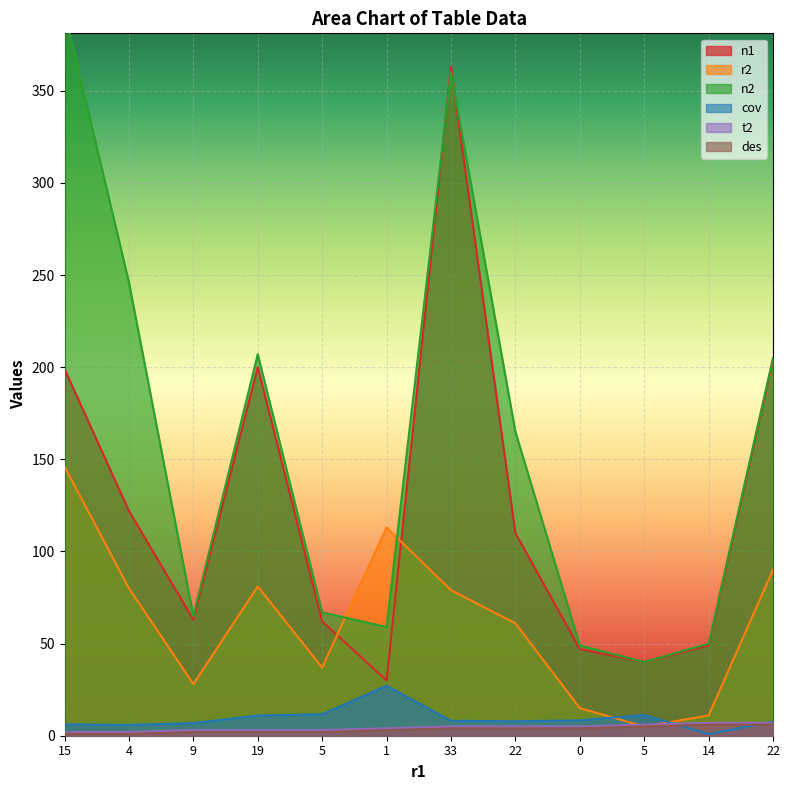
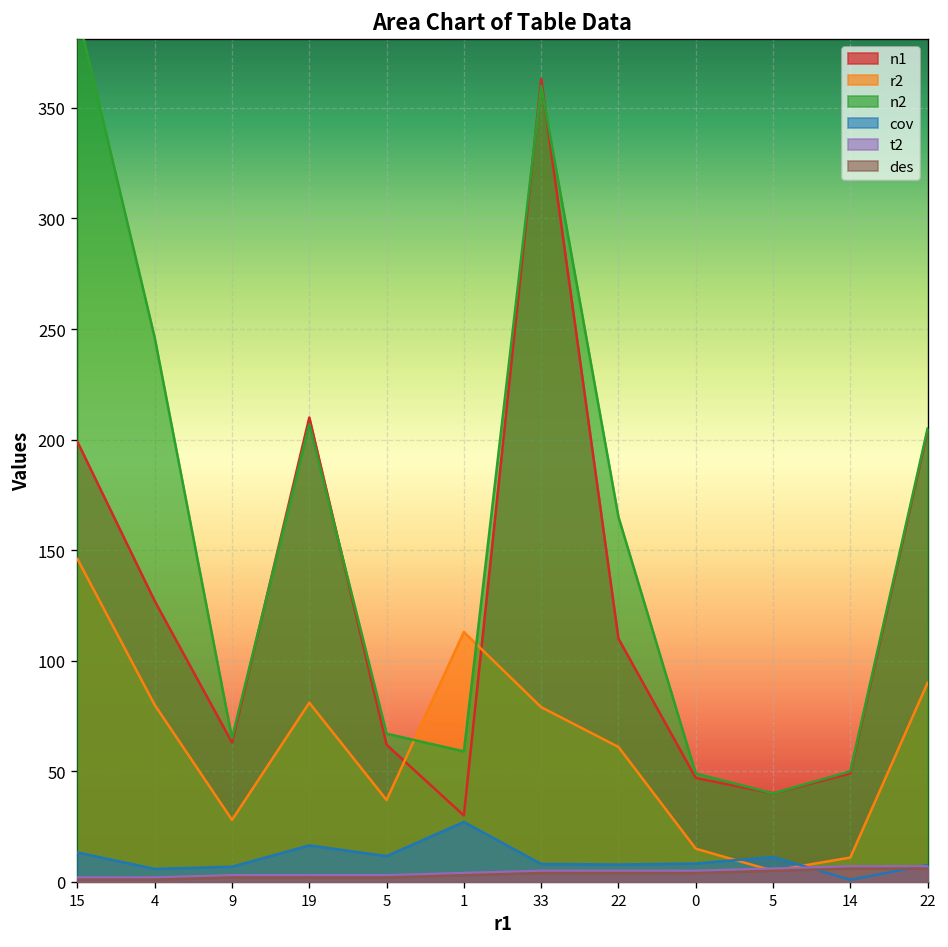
cov, 15: 6 -> 13
n1, 4: 122 -> 127
n1, 19: 200 -> 210
cov, 19: 11 -> 16
